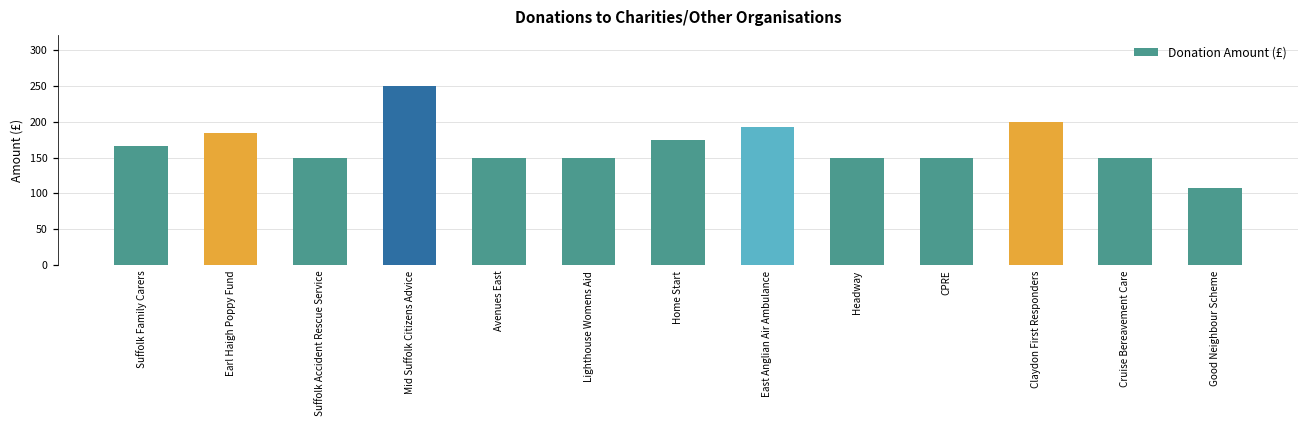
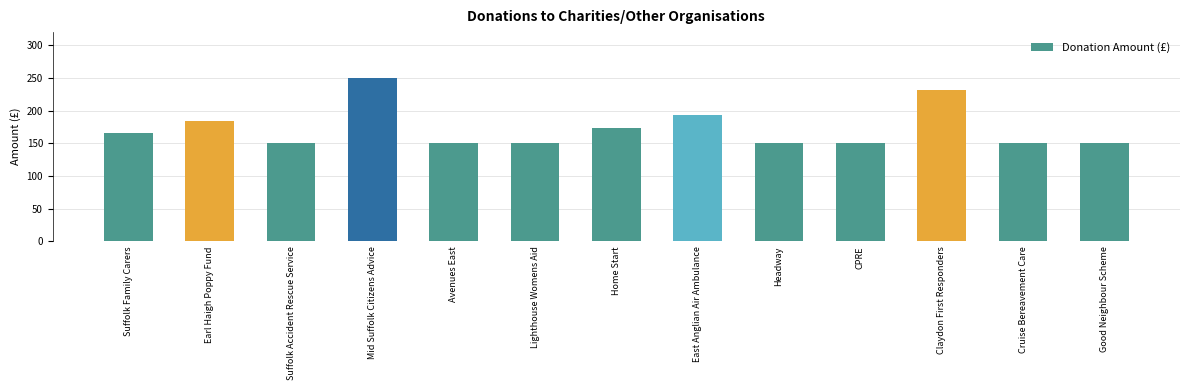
Claydon First Responders: 200 -> 230
Good Neighbour Scheme: 110 -> 150
